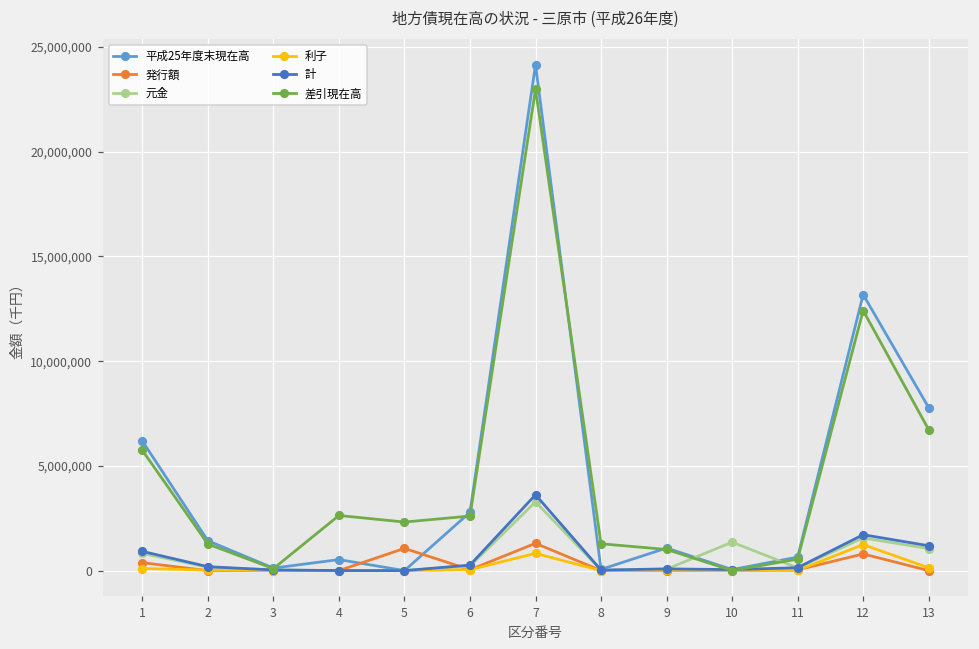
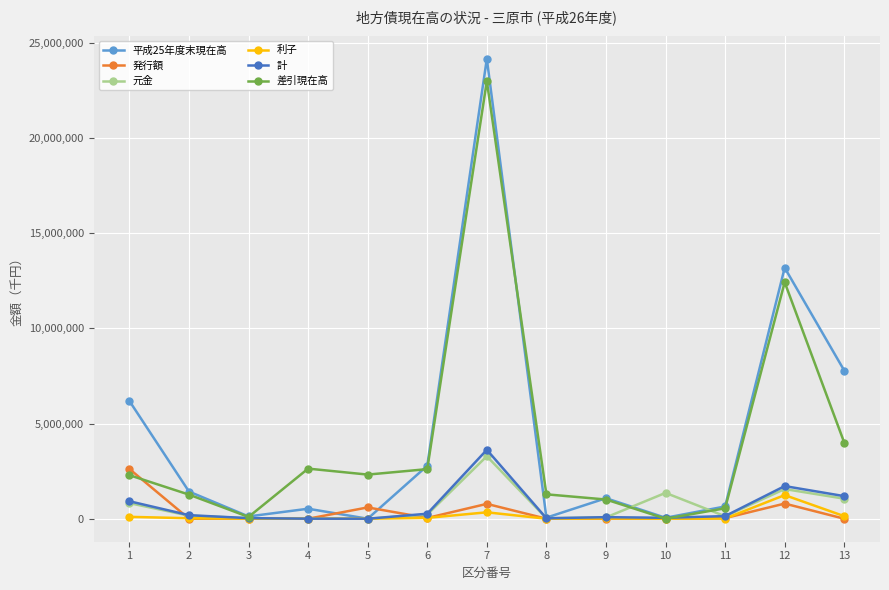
発行額, 1: 400,000 -> 2,600,000
差引現在高, 1: 5,700,000 -> 2,300,000
発行額, 5: 1,100,000 -> 600,000
発行額, 7: 1,300,000 -> 800,000
利子, 7: 800,000 -> 300,000
差引現在高, 13: 6,700,000 -> 4,000,000
